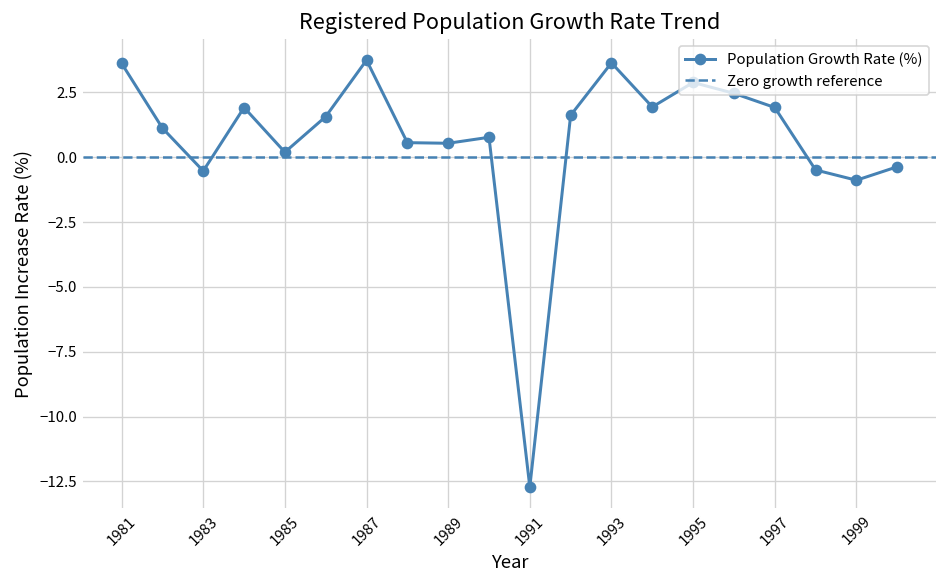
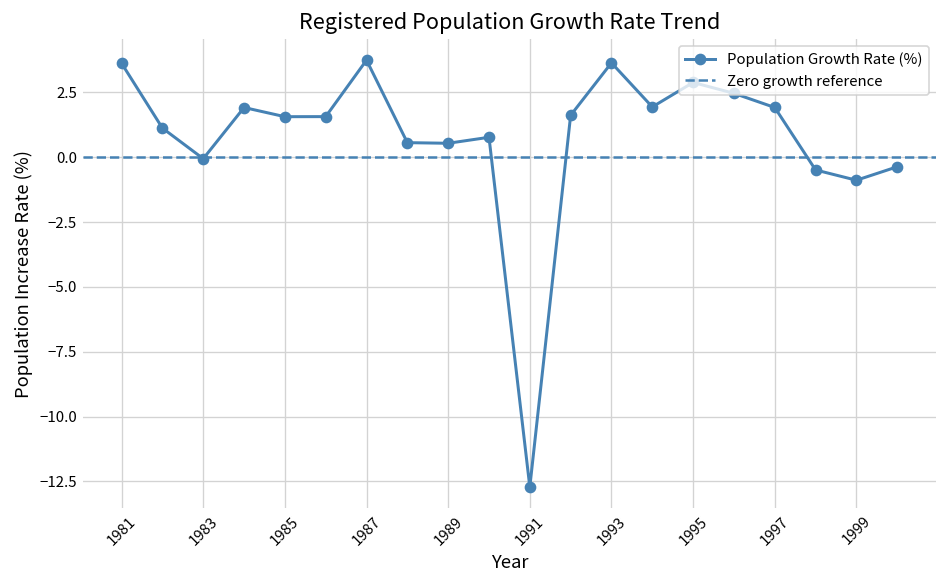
1983: -0.5 -> -0.1
1985: 0.2 -> 1.6
